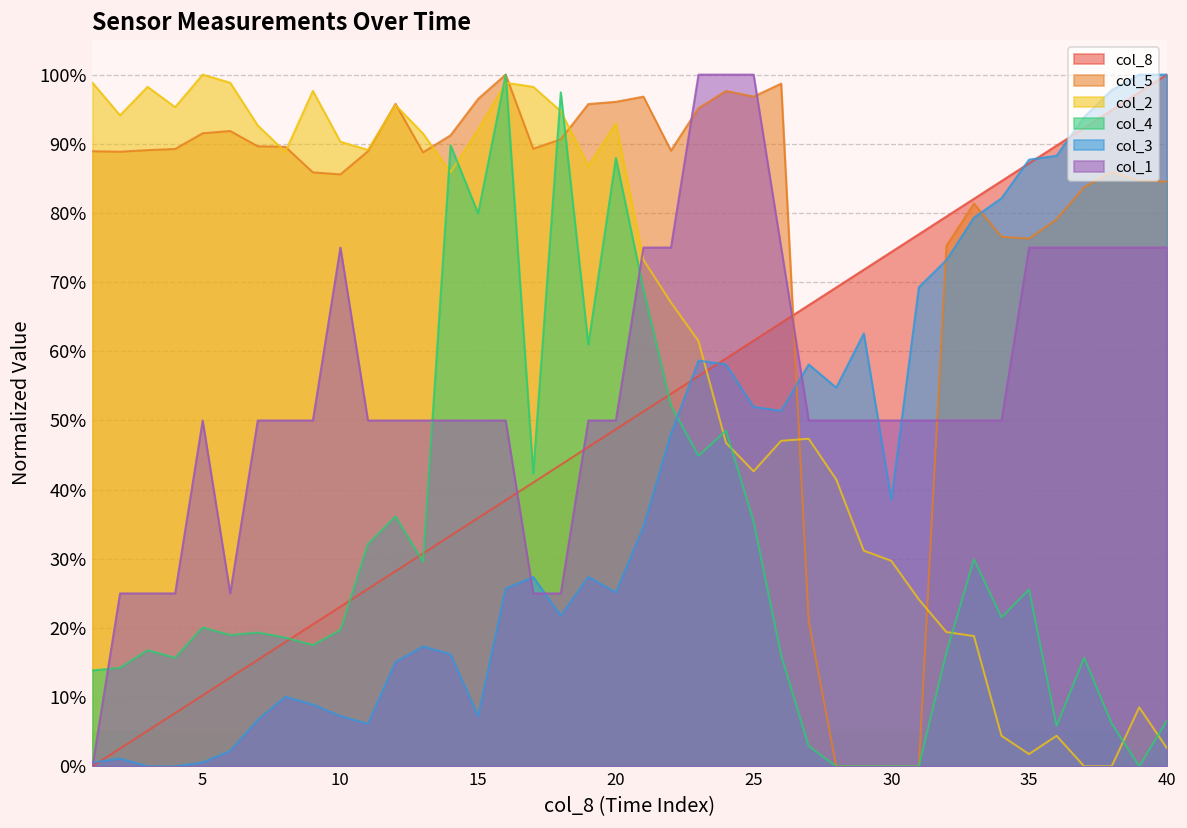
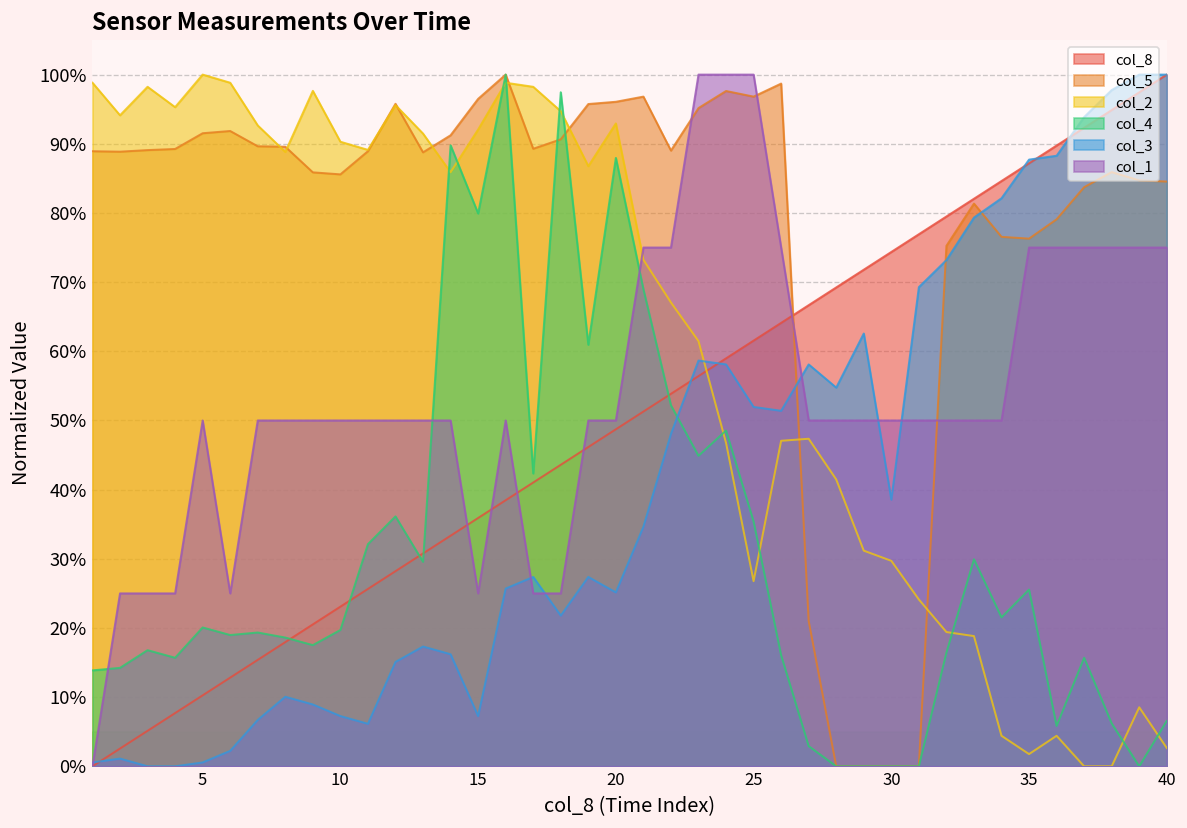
col_1, 10: 75% -> 50%
col_1, 15: 50% -> 25%
col_2, 25: 43% -> 27%
